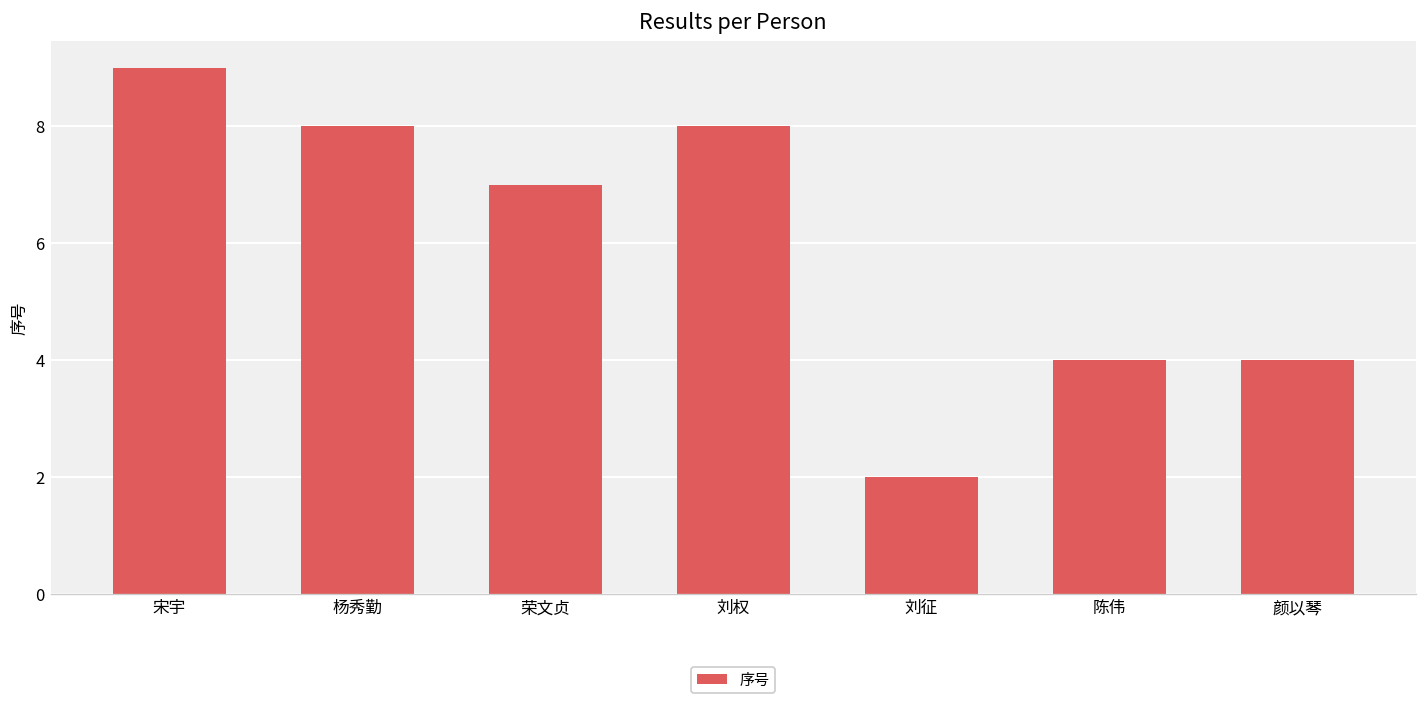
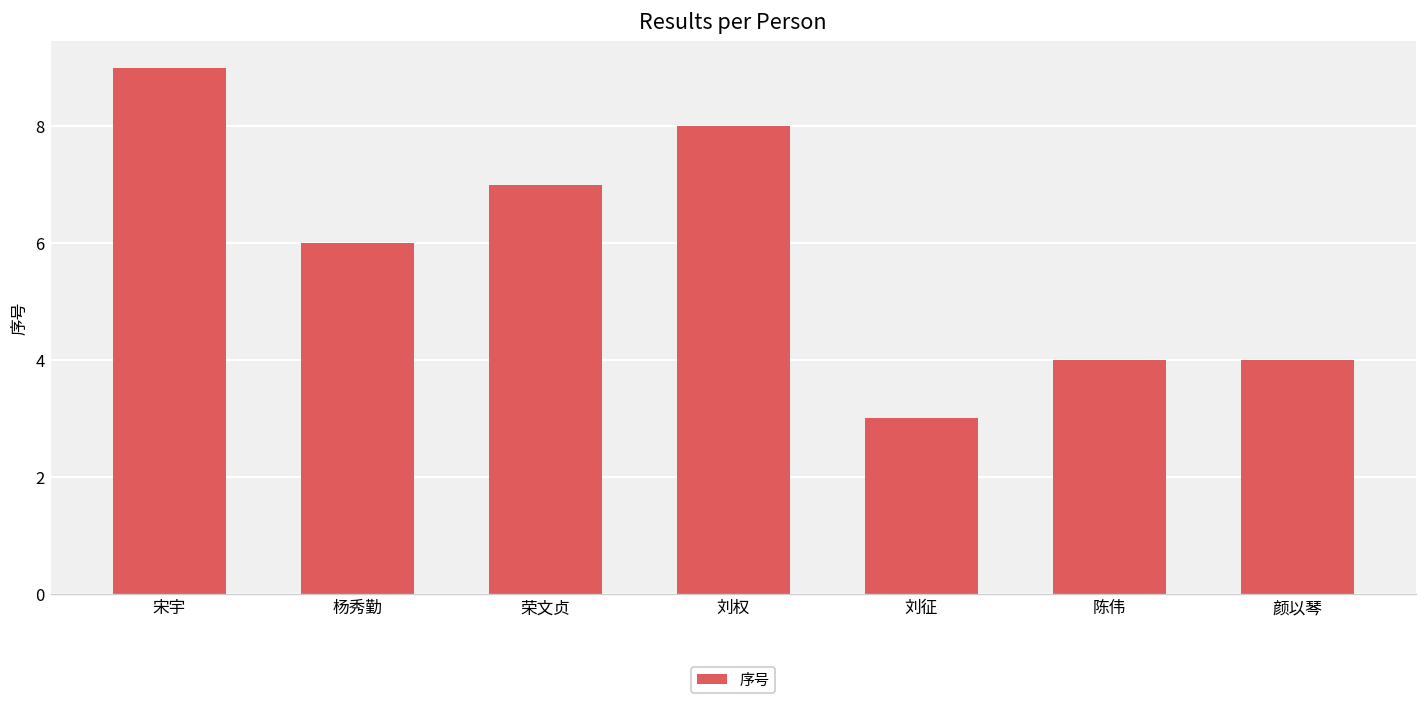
杨秀勤: 8 -> 6
刘征: 2 -> 3
